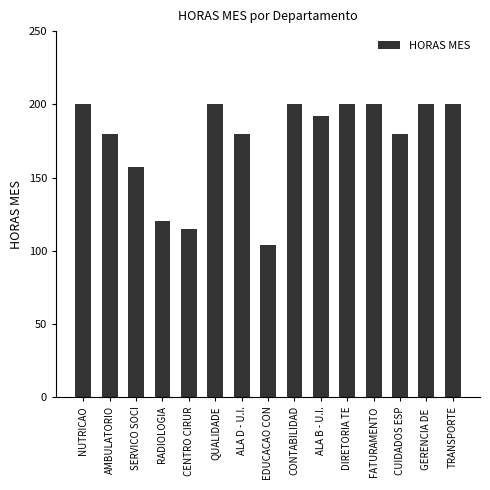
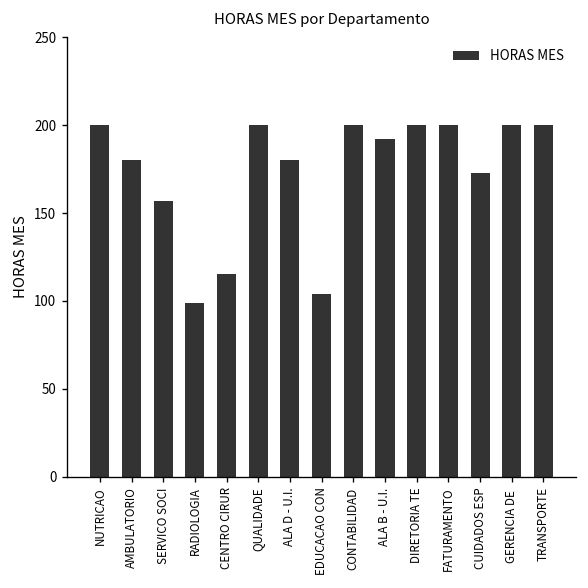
RADIOLOGIA: 120 -> 99
CUIDADOS ESP: 180 -> 173
